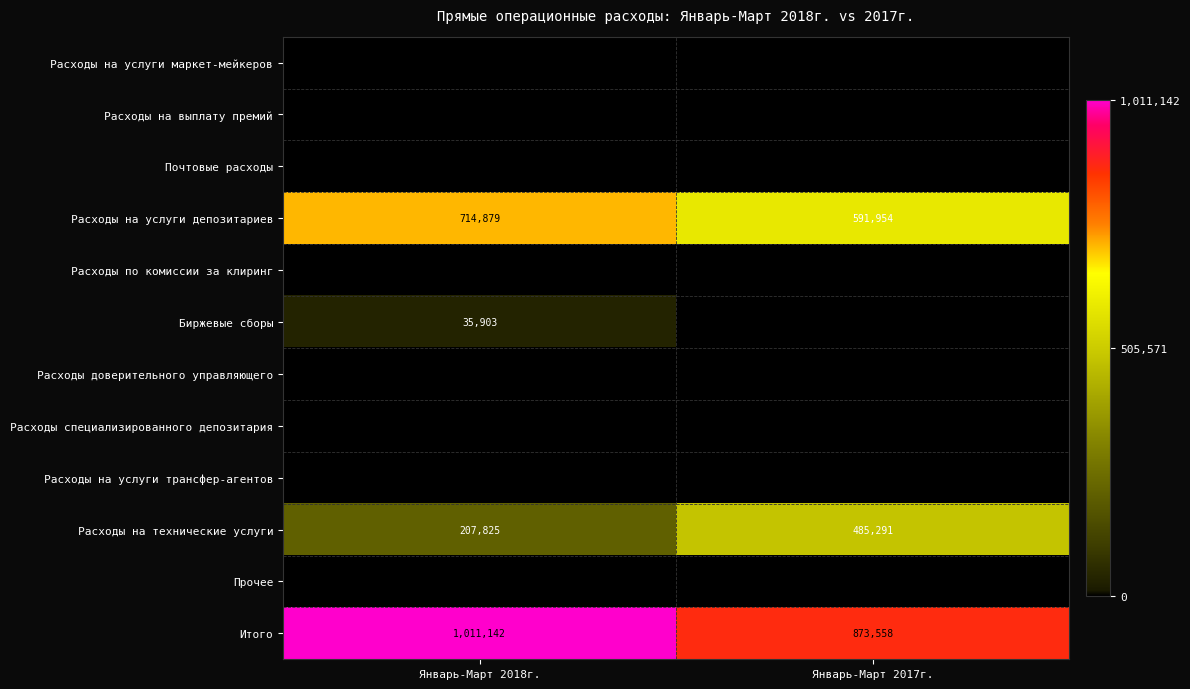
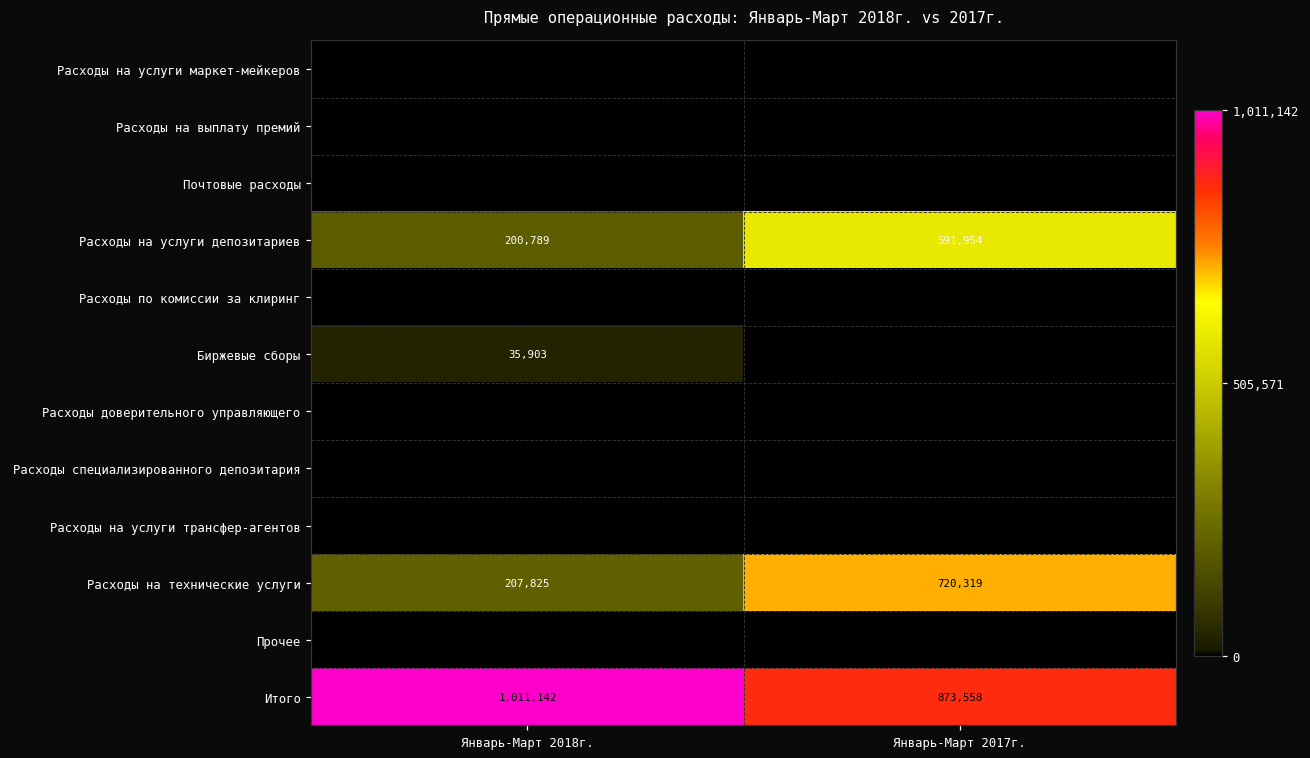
Расходы на услуги депозитариев, Январь-Март 2018г.: 714,879 -> 200,789
Расходы на технические услуги, Январь-Март 2017г.: 485,291 -> 720,319
